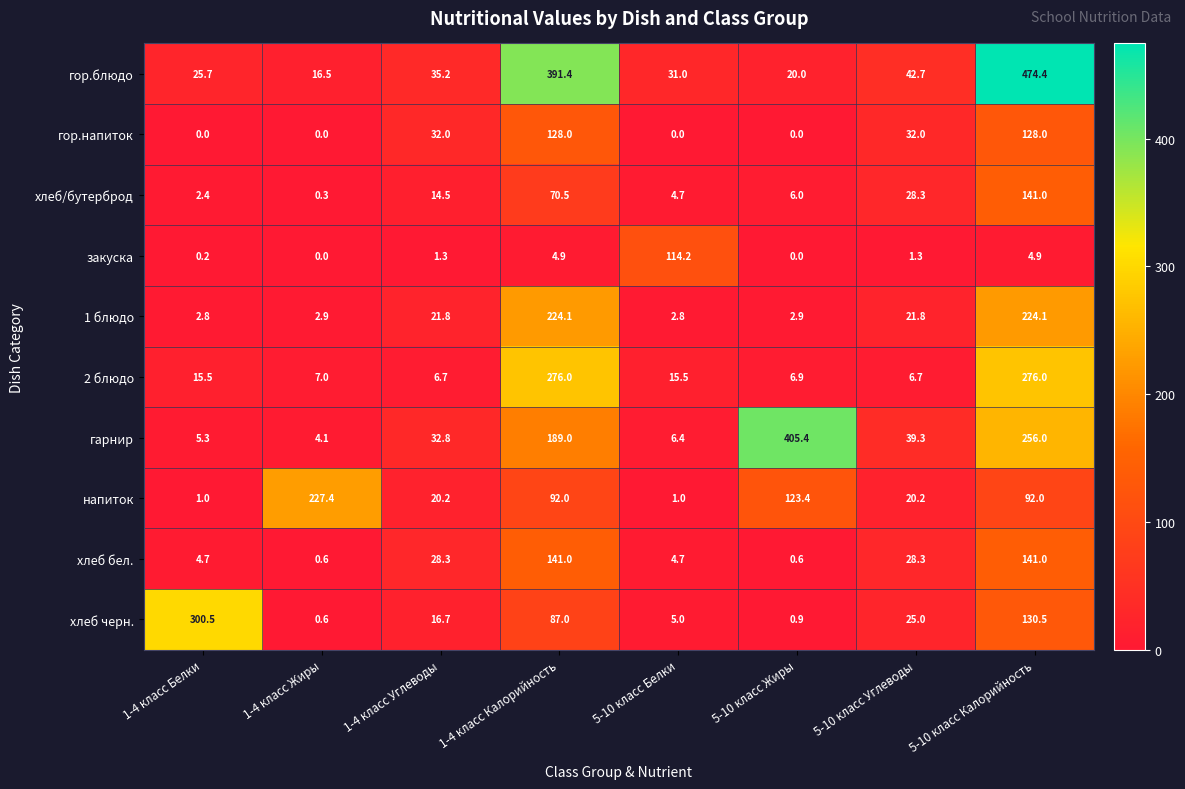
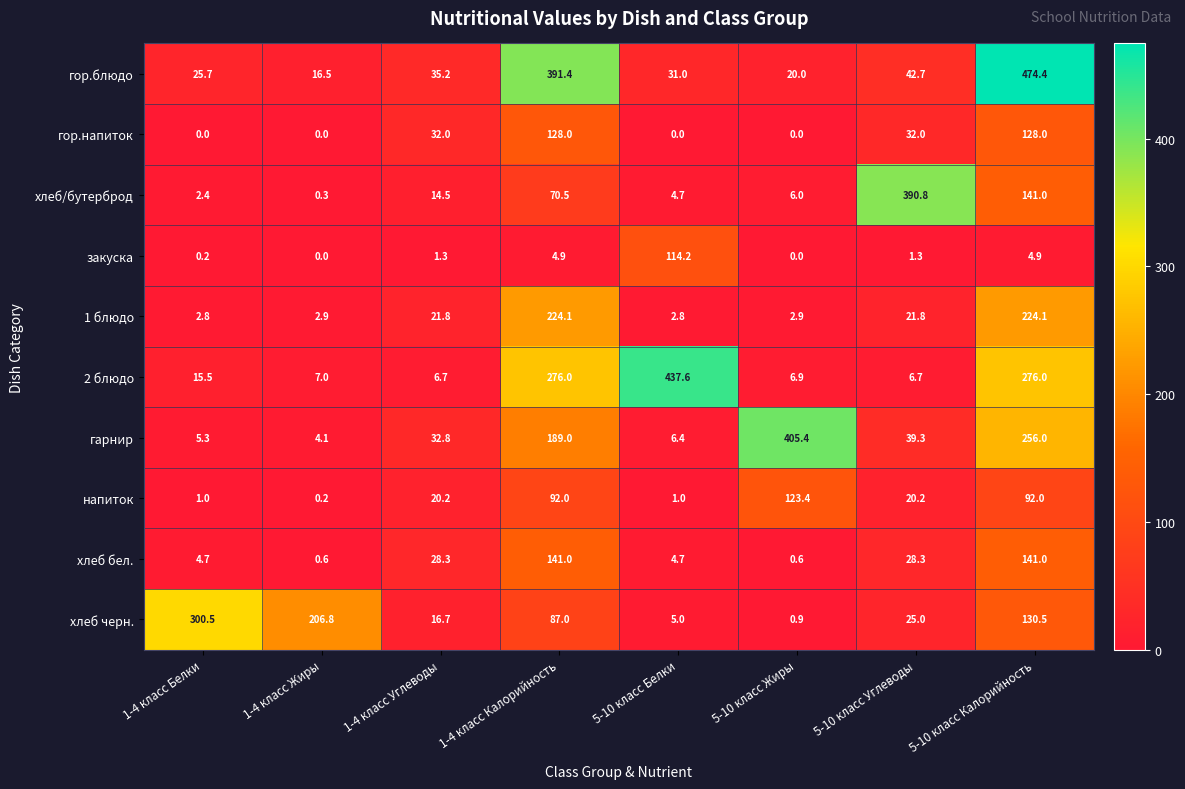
хлеб/бутерброд, 5-10 класс Углеводы: 28.3 -> 390.8
2 блюдо, 5-10 класс Белки: 15.5 -> 437.6
напиток, 1-4 класс Жиры: 227.4 -> 0.2
хлеб черн., 1-4 класс Жиры: 0.6 -> 206.8
